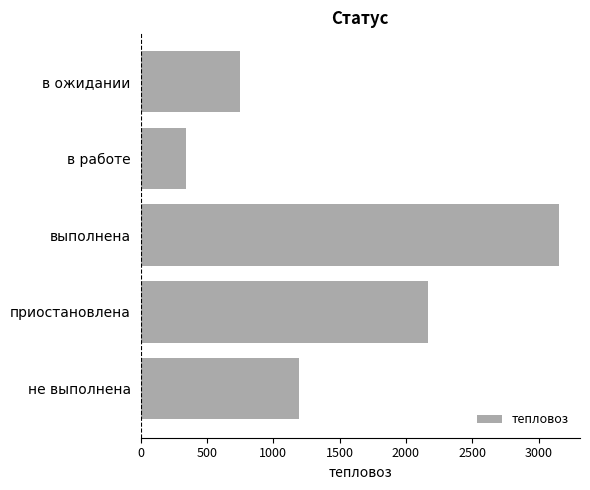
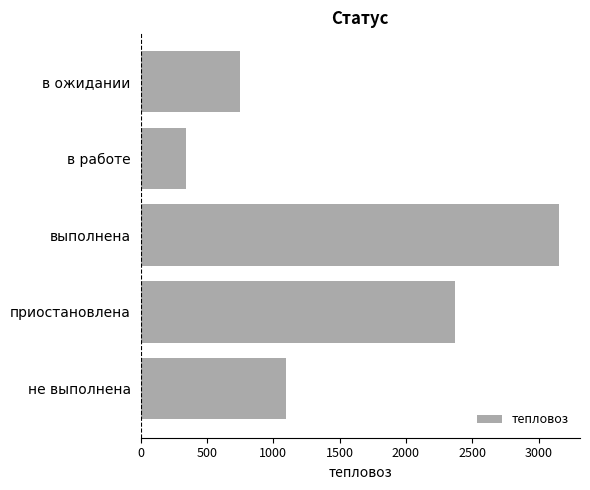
приостановлена: 2170 -> 2370
не выполнена: 1190 -> 1090
